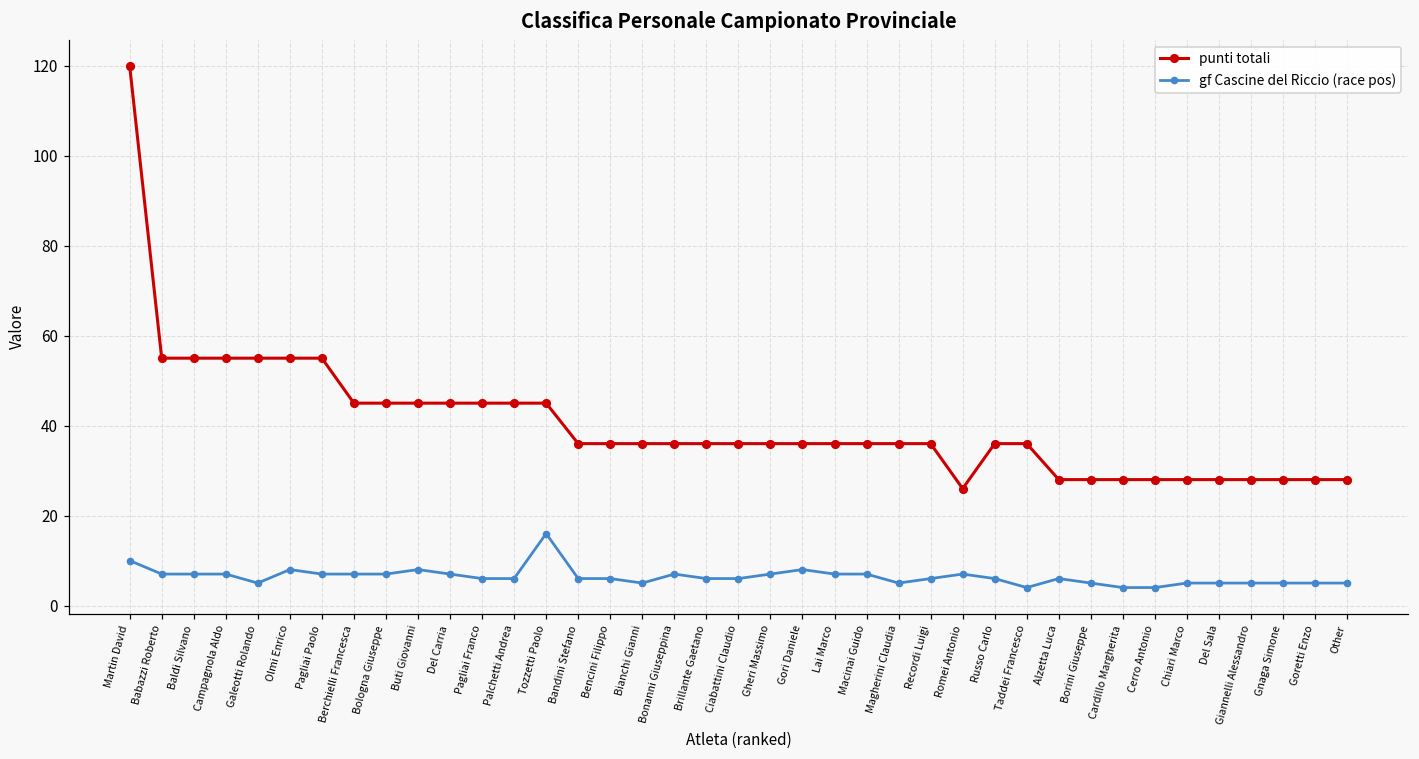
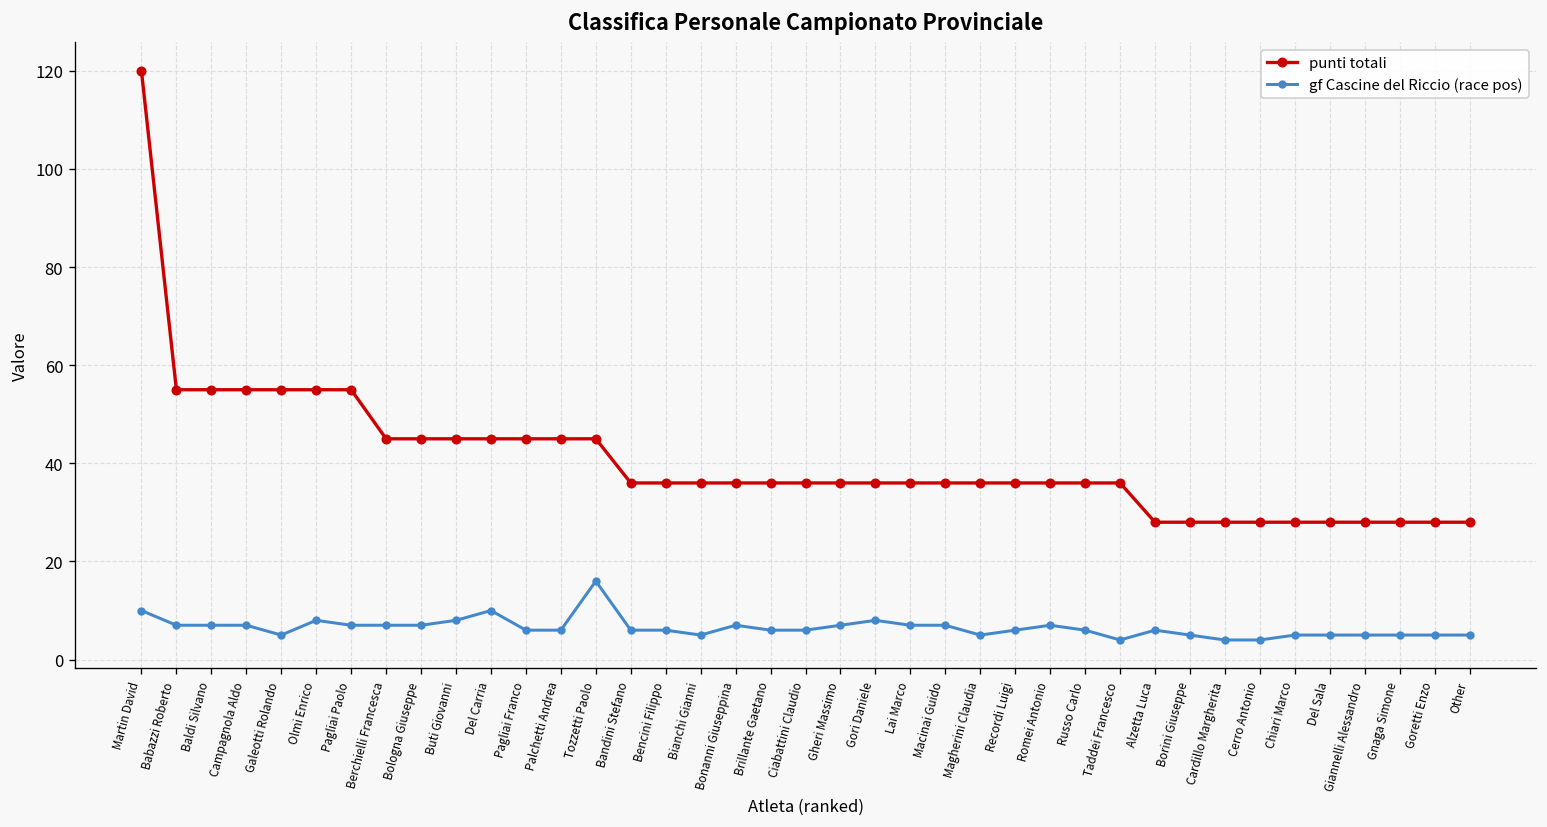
gf Cascine del Riccio (race pos), Del Carria: 7 -> 10
punti totali, Romei Antonio: 26 -> 36
